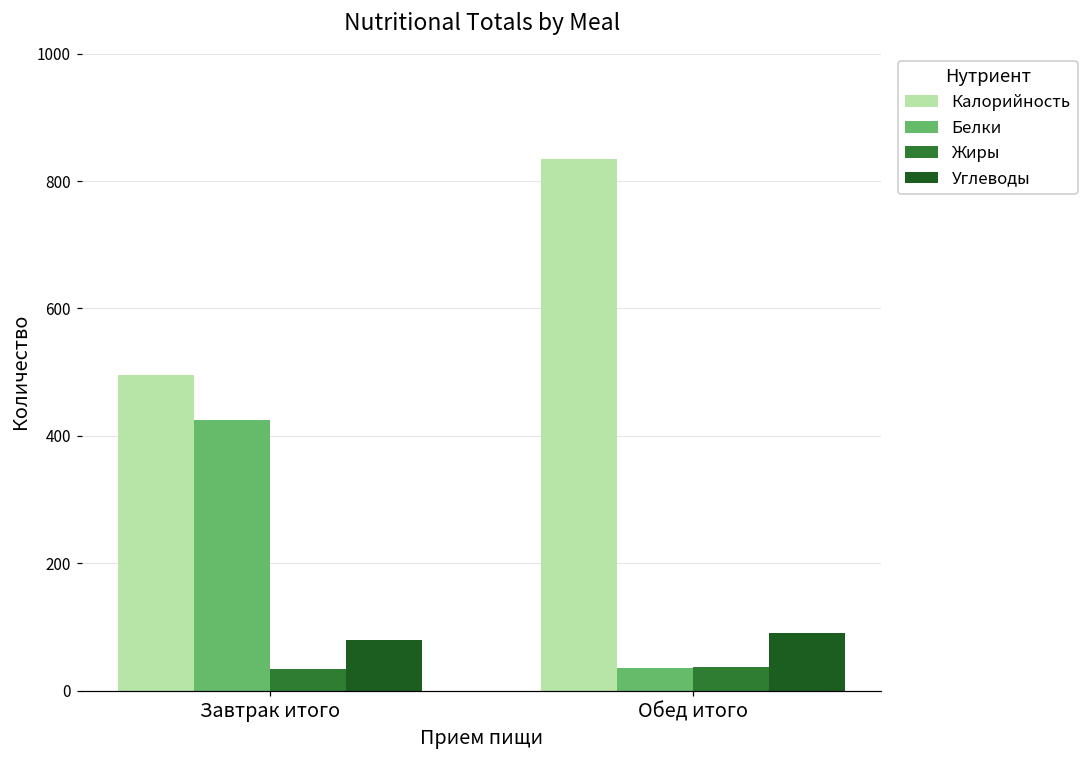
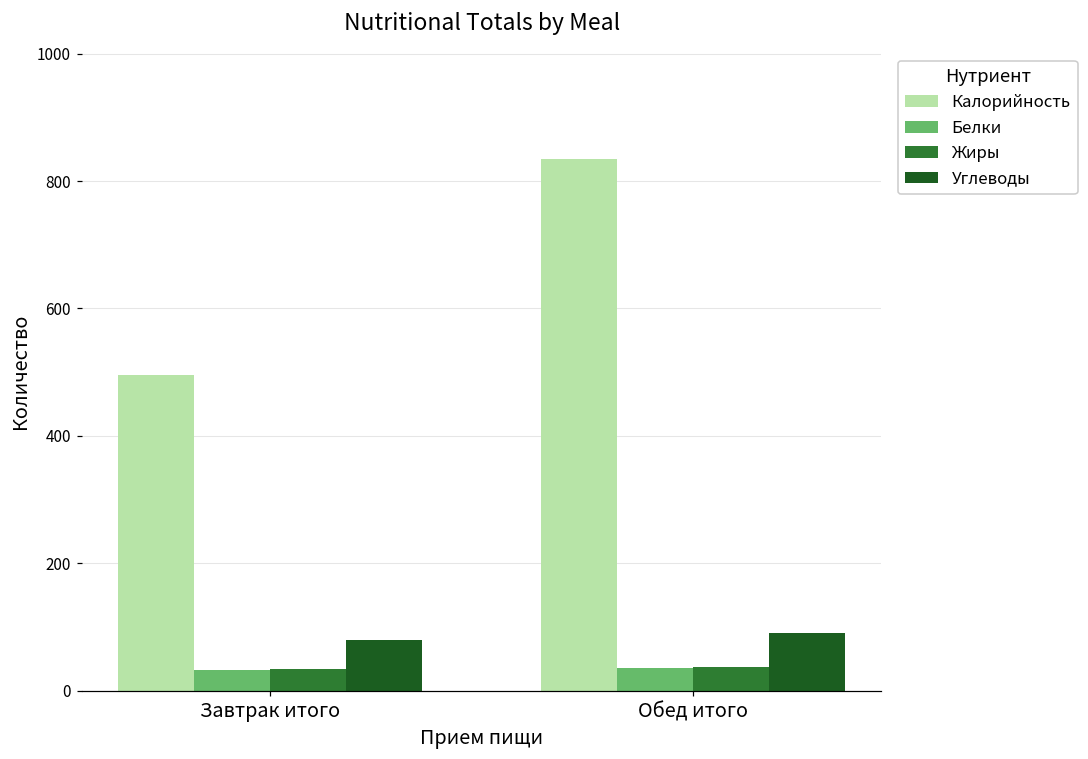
Белки, Завтрак итого: 420 -> 30
